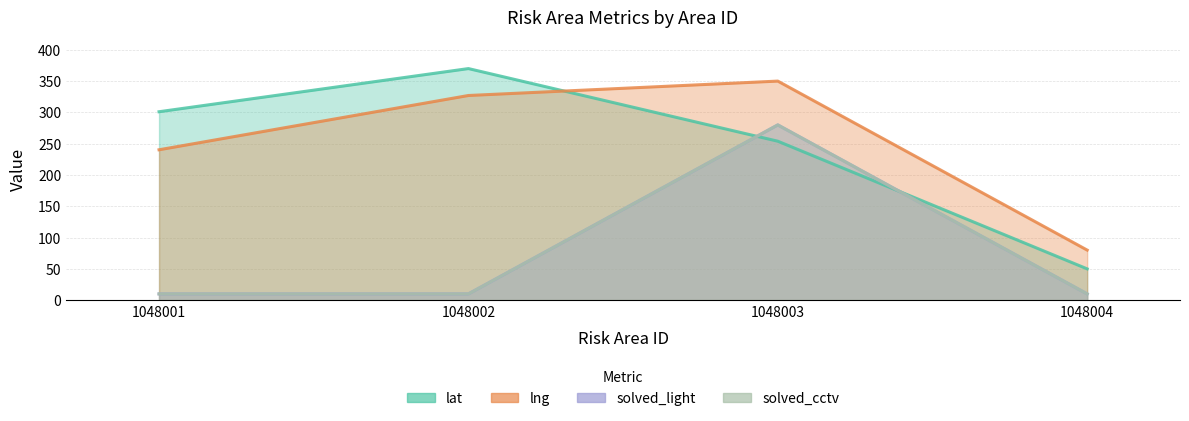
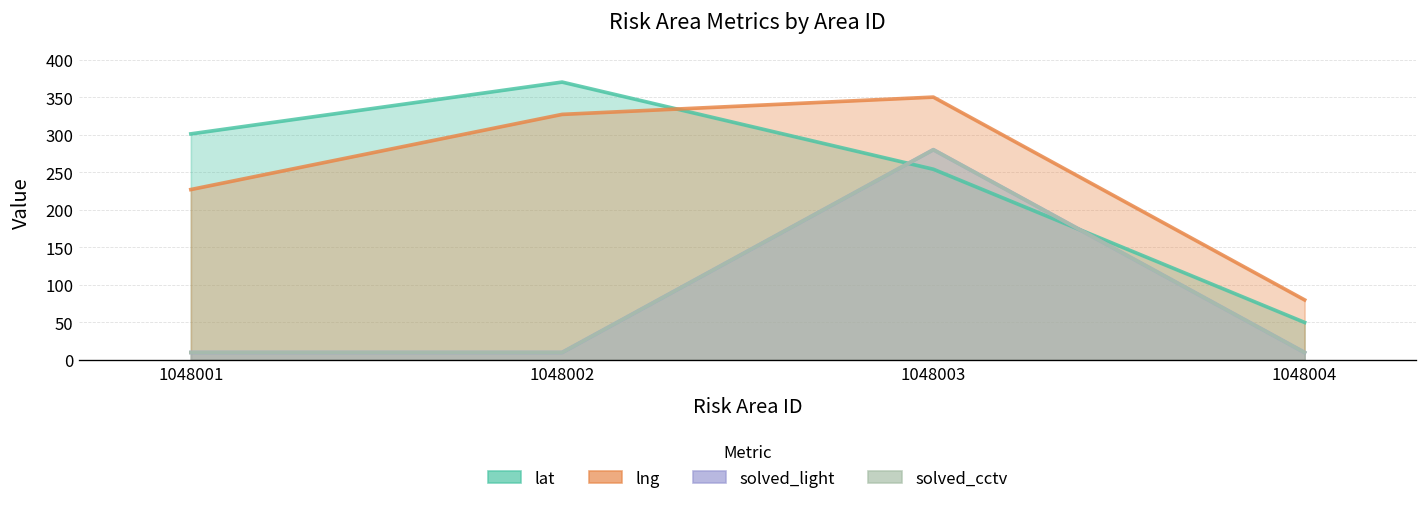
lng, 1048001: 240 -> 230
